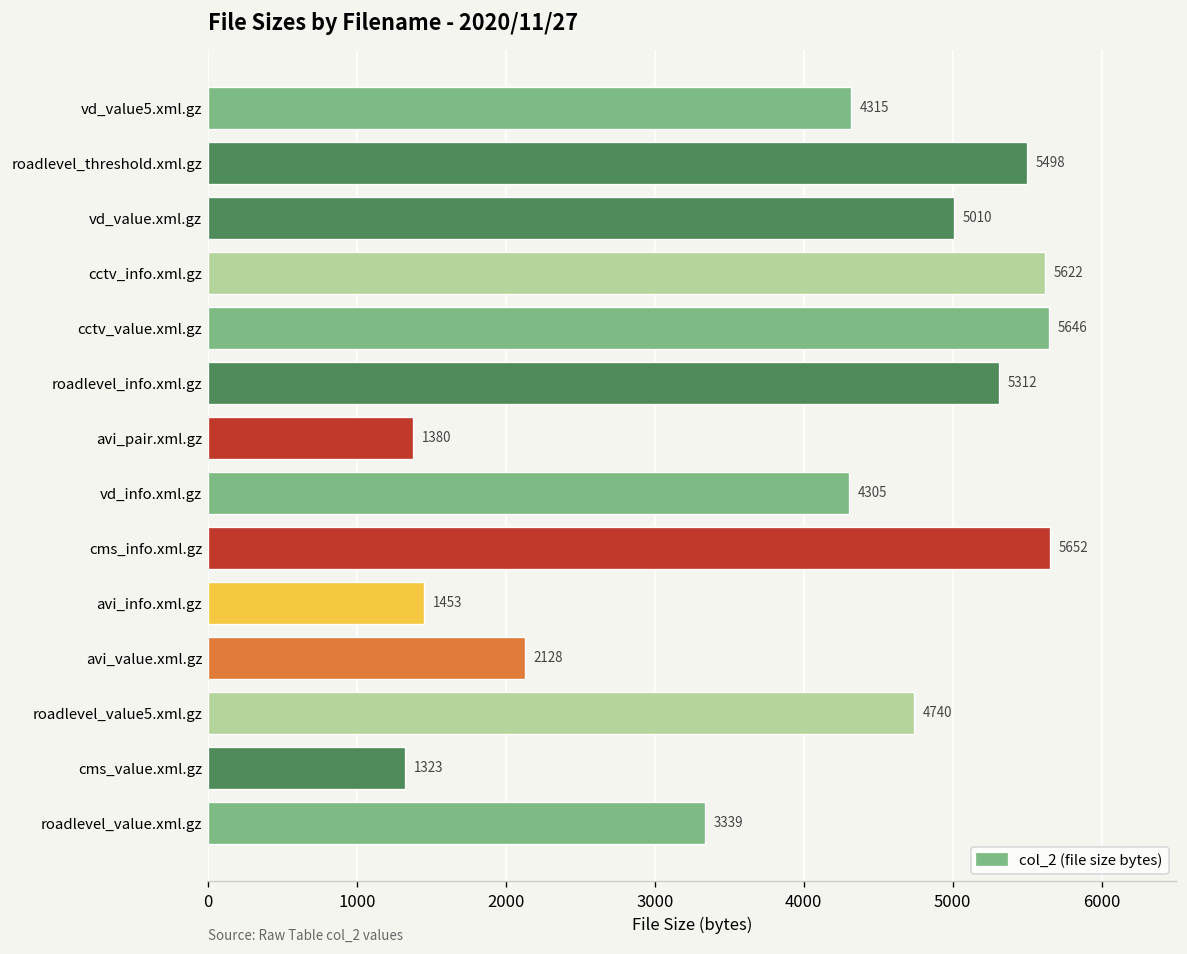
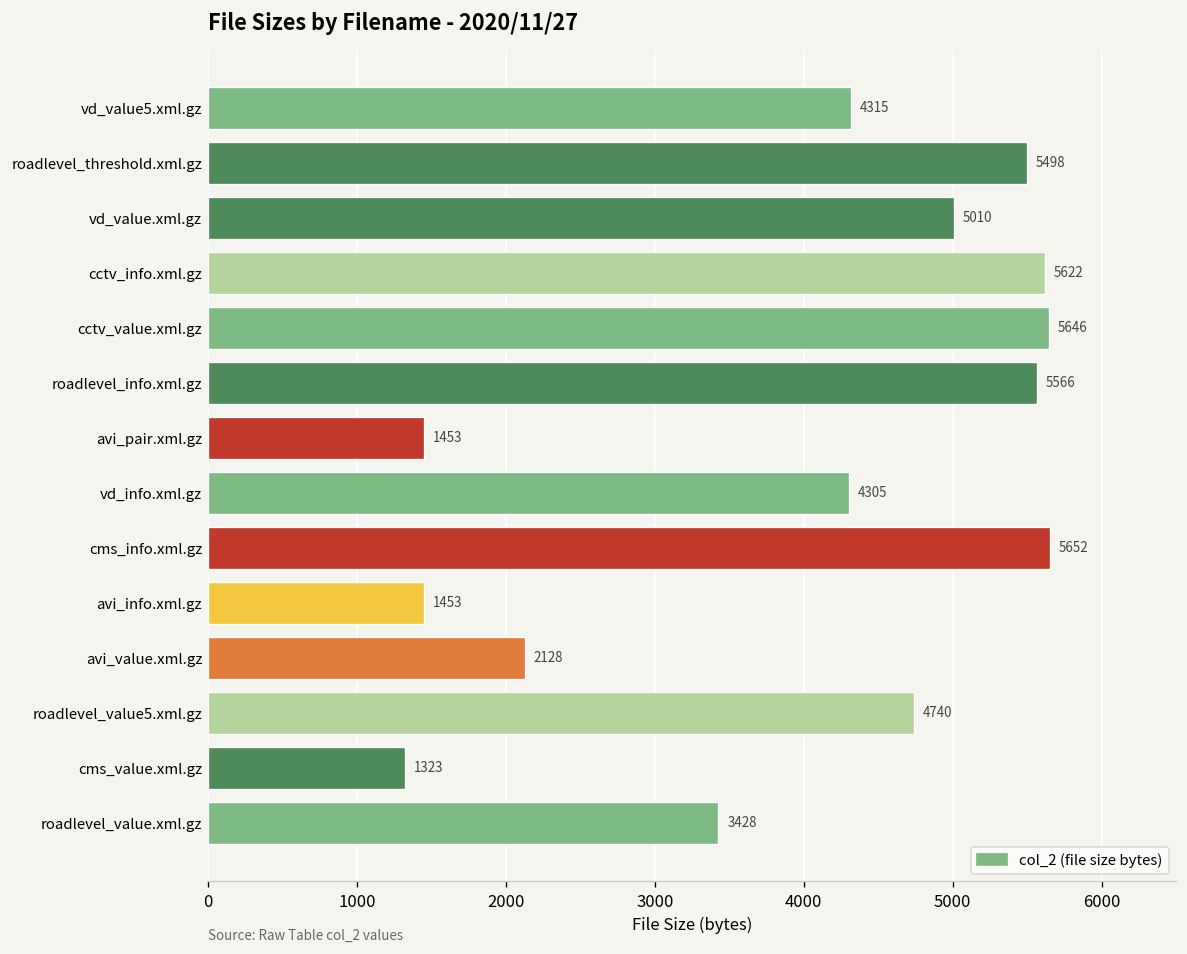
roadlevel_info.xml.gz: 5312 -> 5566
avi_pair.xml.gz: 1380 -> 1453
roadlevel_value.xml.gz: 3339 -> 3428
